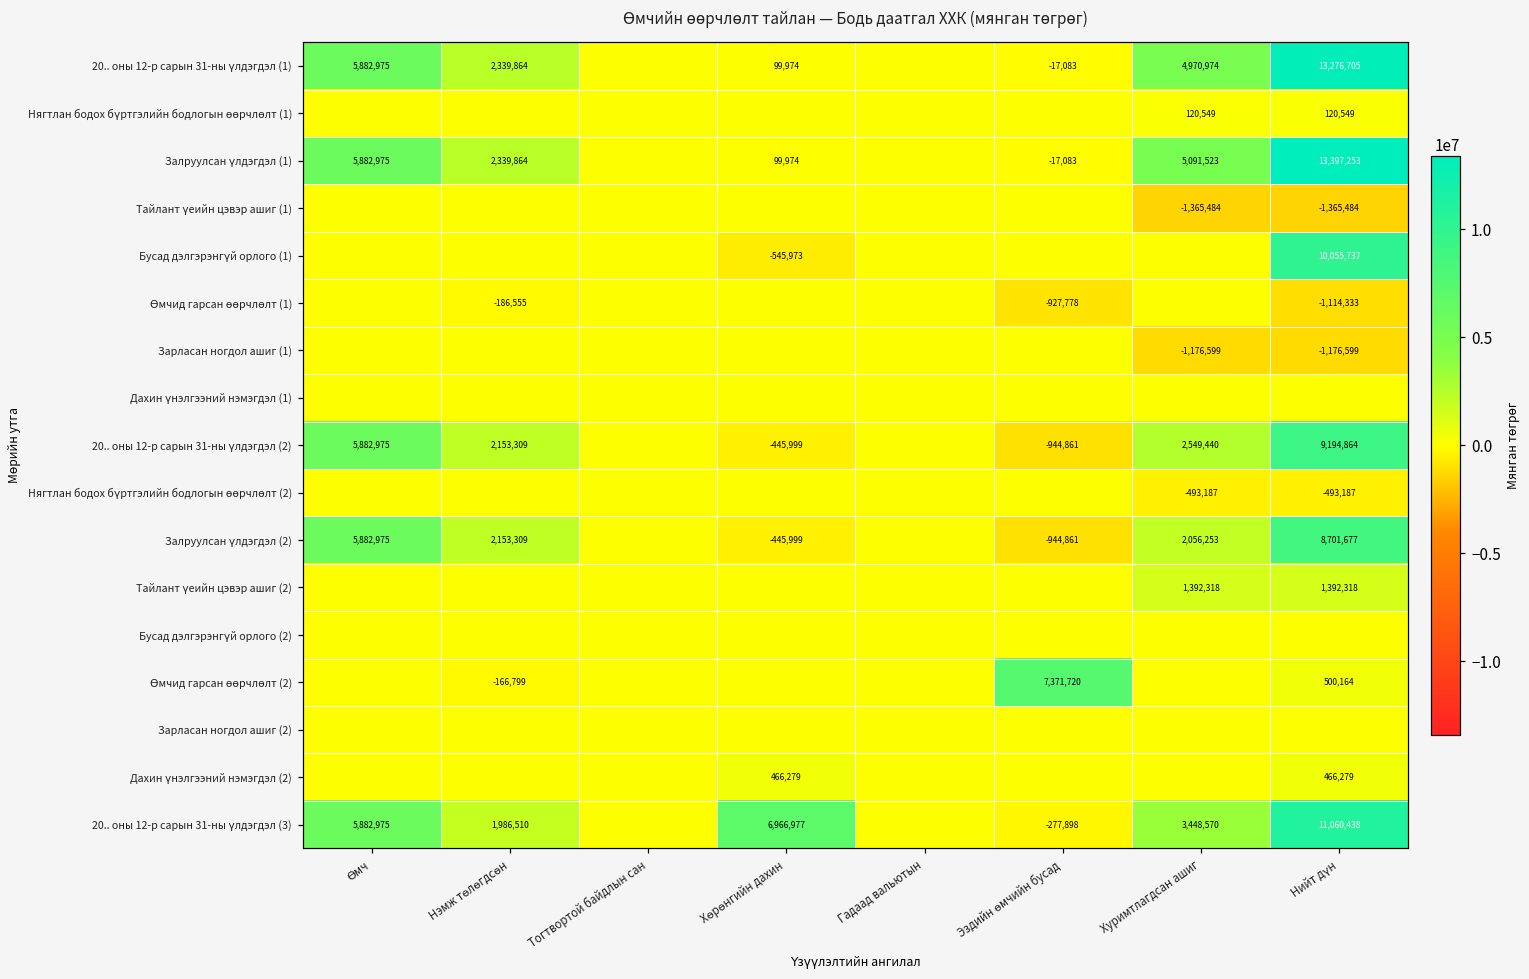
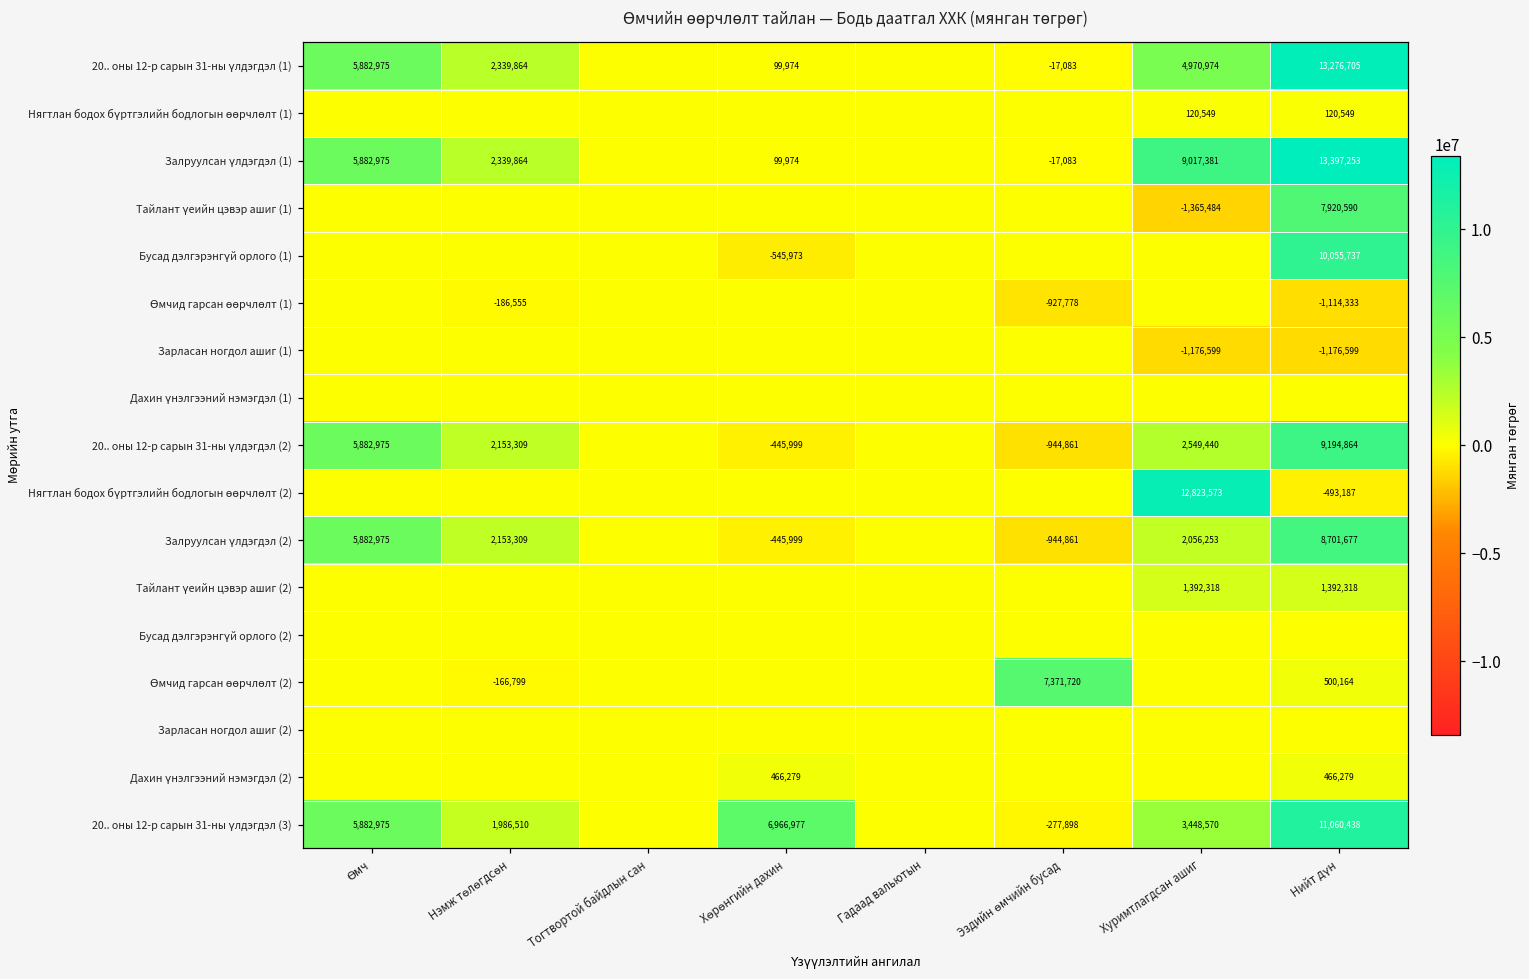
Залруулсан үлдэгдэл (1), Хуримтлагдсан ашиг: 5,091,523 -> 9,017,381
Тайлант үеийн цэвэр ашиг (1), Нийт дүн: -1,365,484 -> 7,920,590
Нягтлан бодох бүртгэлийн бодлогын өөрчлөлт (2), Хуримтлагдсан ашиг: -493,187 -> 12,823,573
